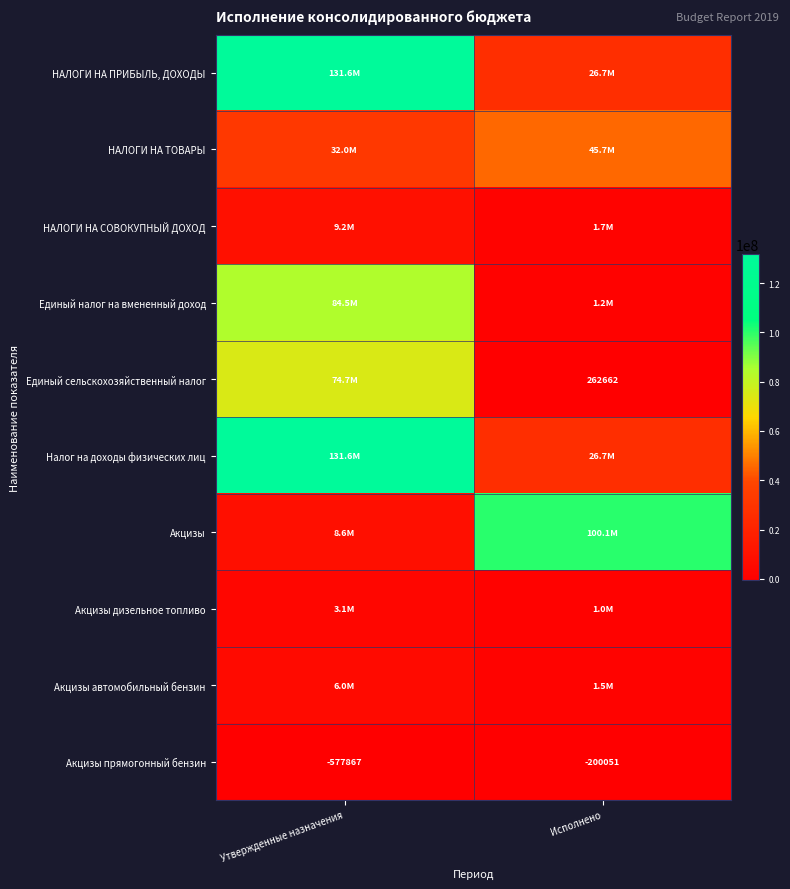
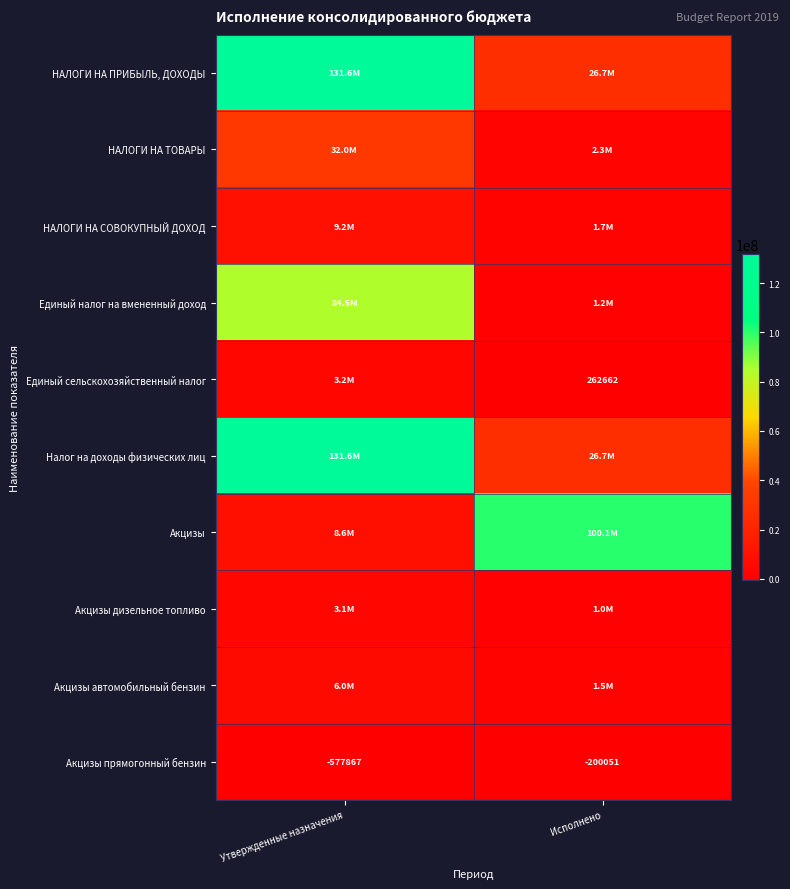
НАЛОГИ НА ТОВАРЫ, Исполнено: 45.7M -> 2.3M
Единый сельскохозяйственный налог, Утвержденные назначения: 74.7M -> 3.2M
